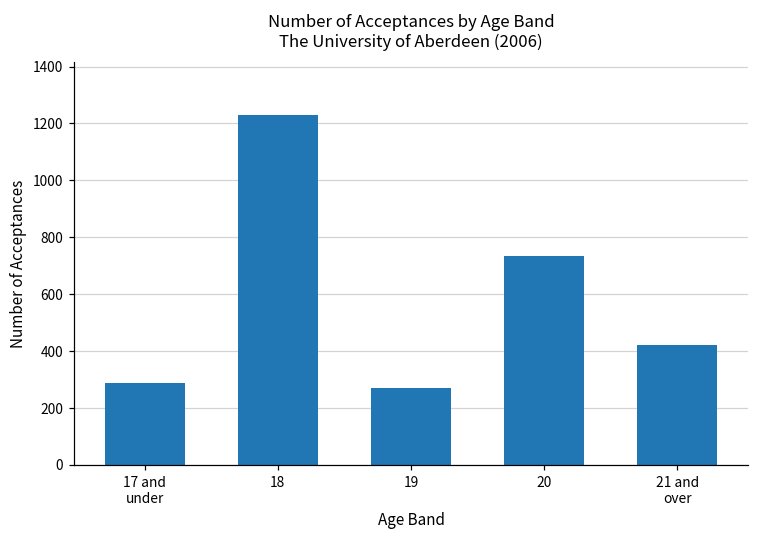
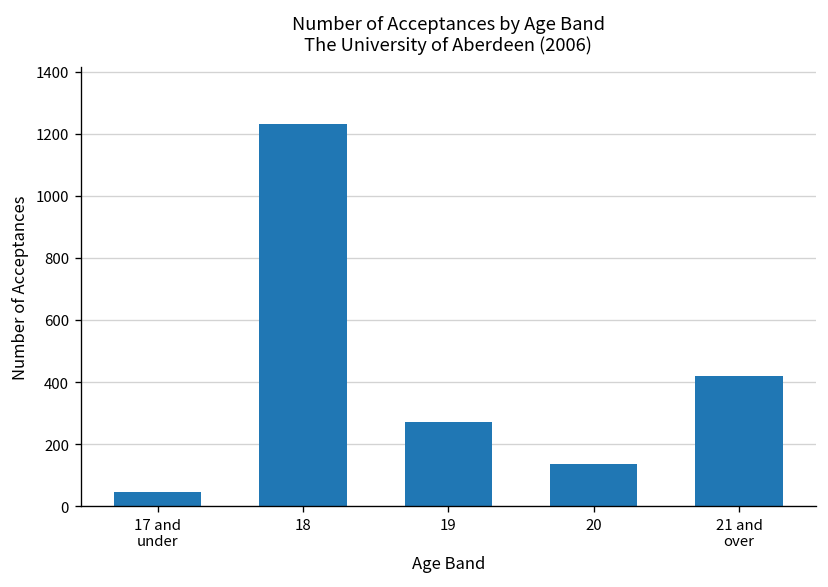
17 and under: 290 -> 50
20: 740 -> 140
